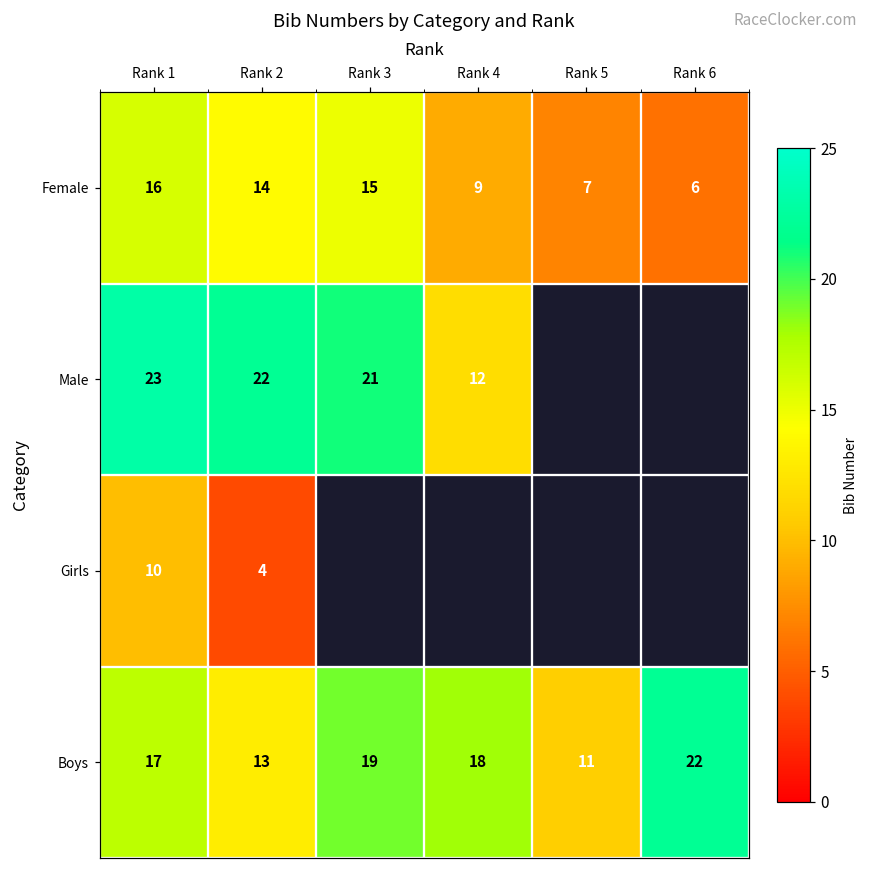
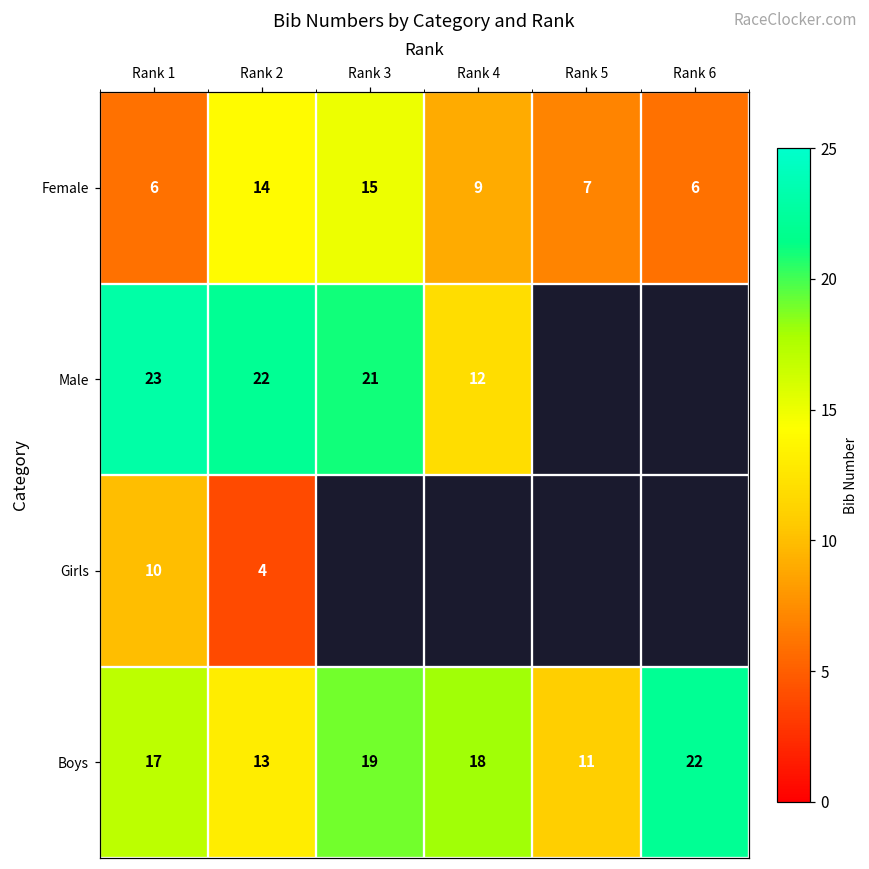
Female, Rank 1: 16 -> 6
